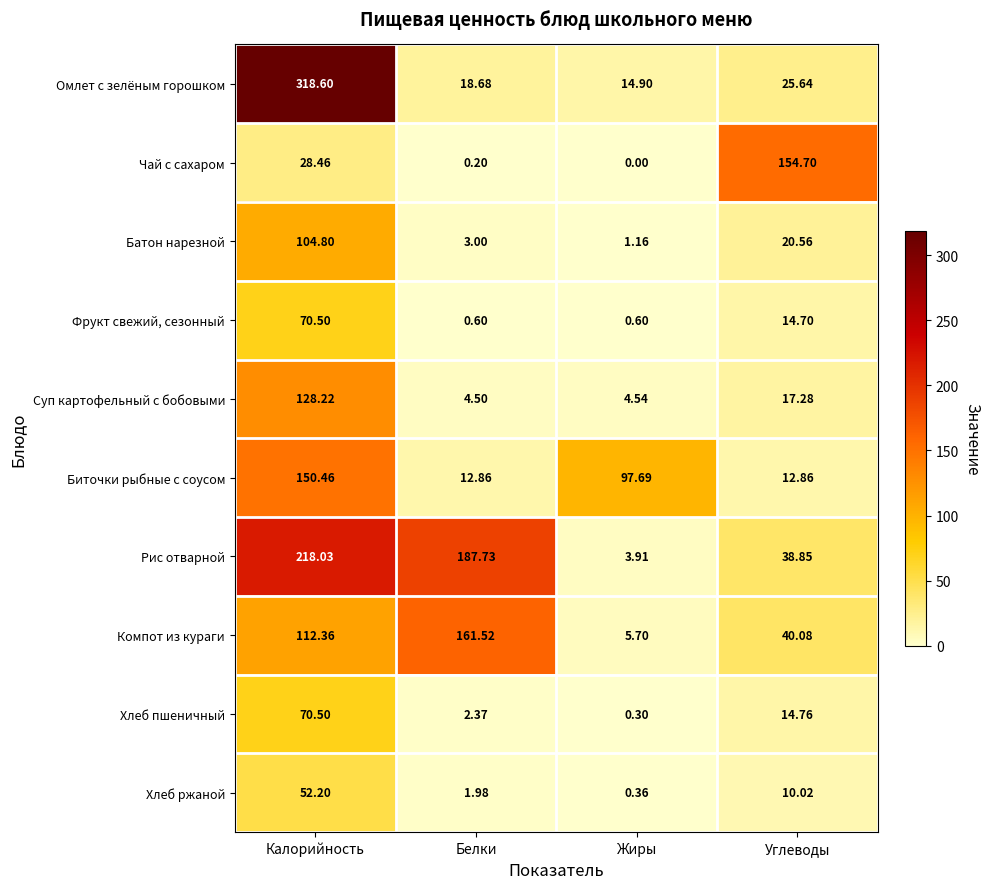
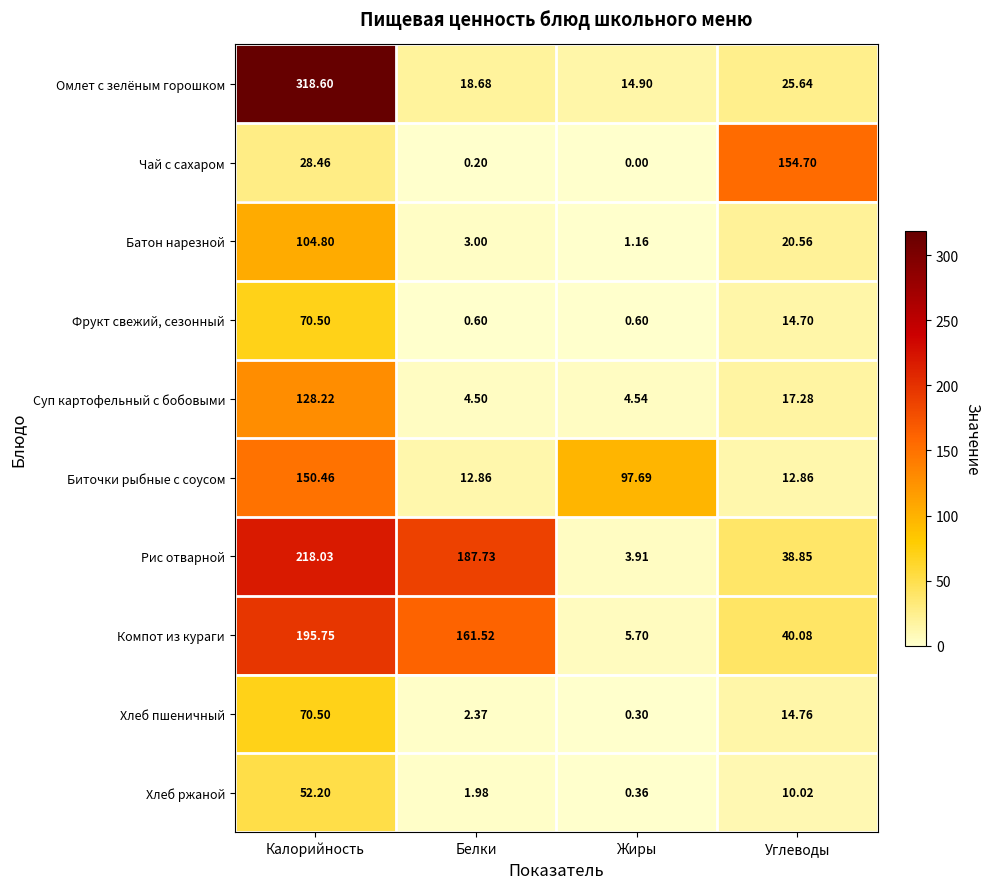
Компот из кураги, Калорийность: 112.36 -> 195.75
